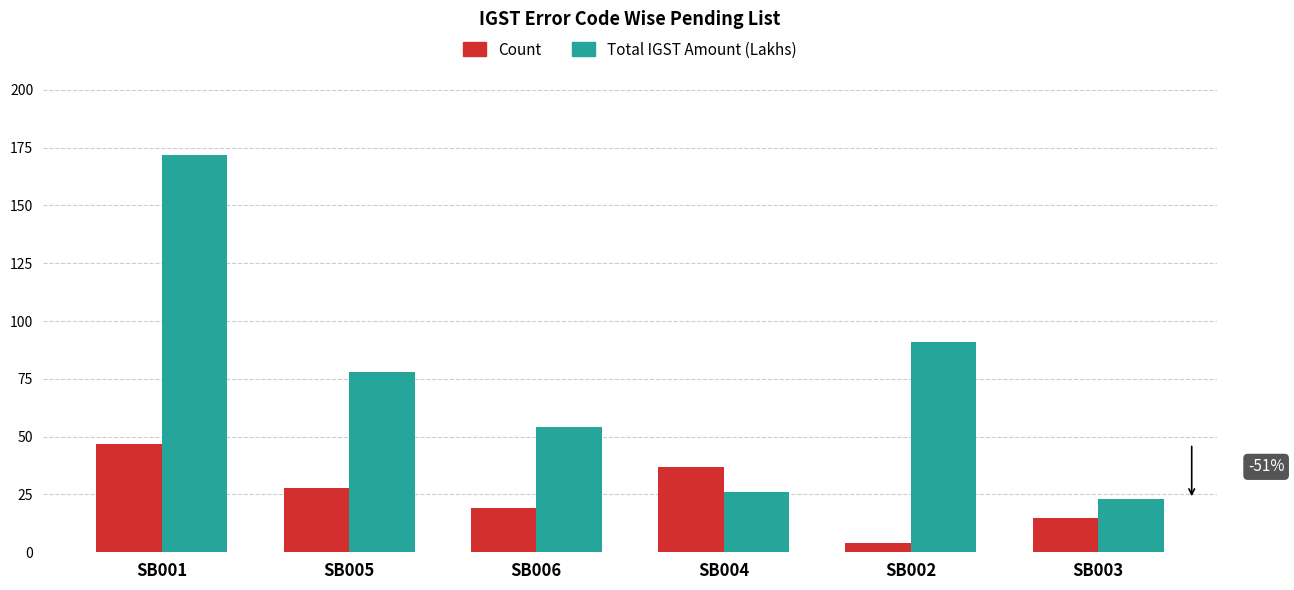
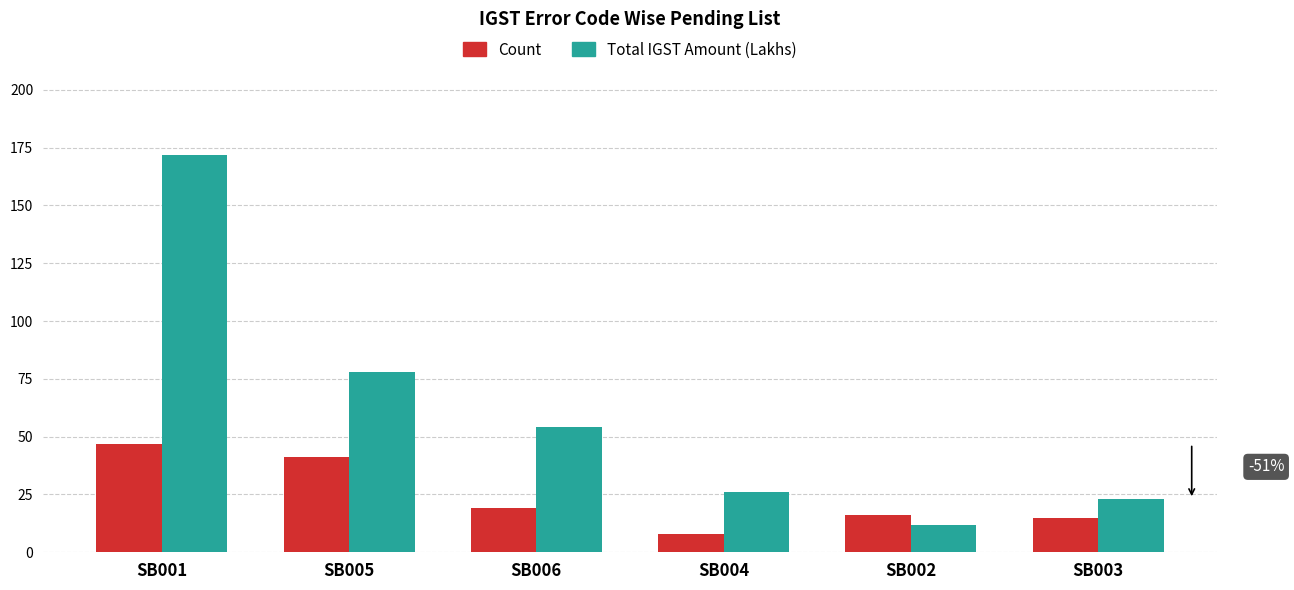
Count, SB005: 28 -> 41
Count, SB004: 37 -> 8
Count, SB002: 4 -> 16
Total IGST Amount (Lakhs), SB002: 91 -> 12
